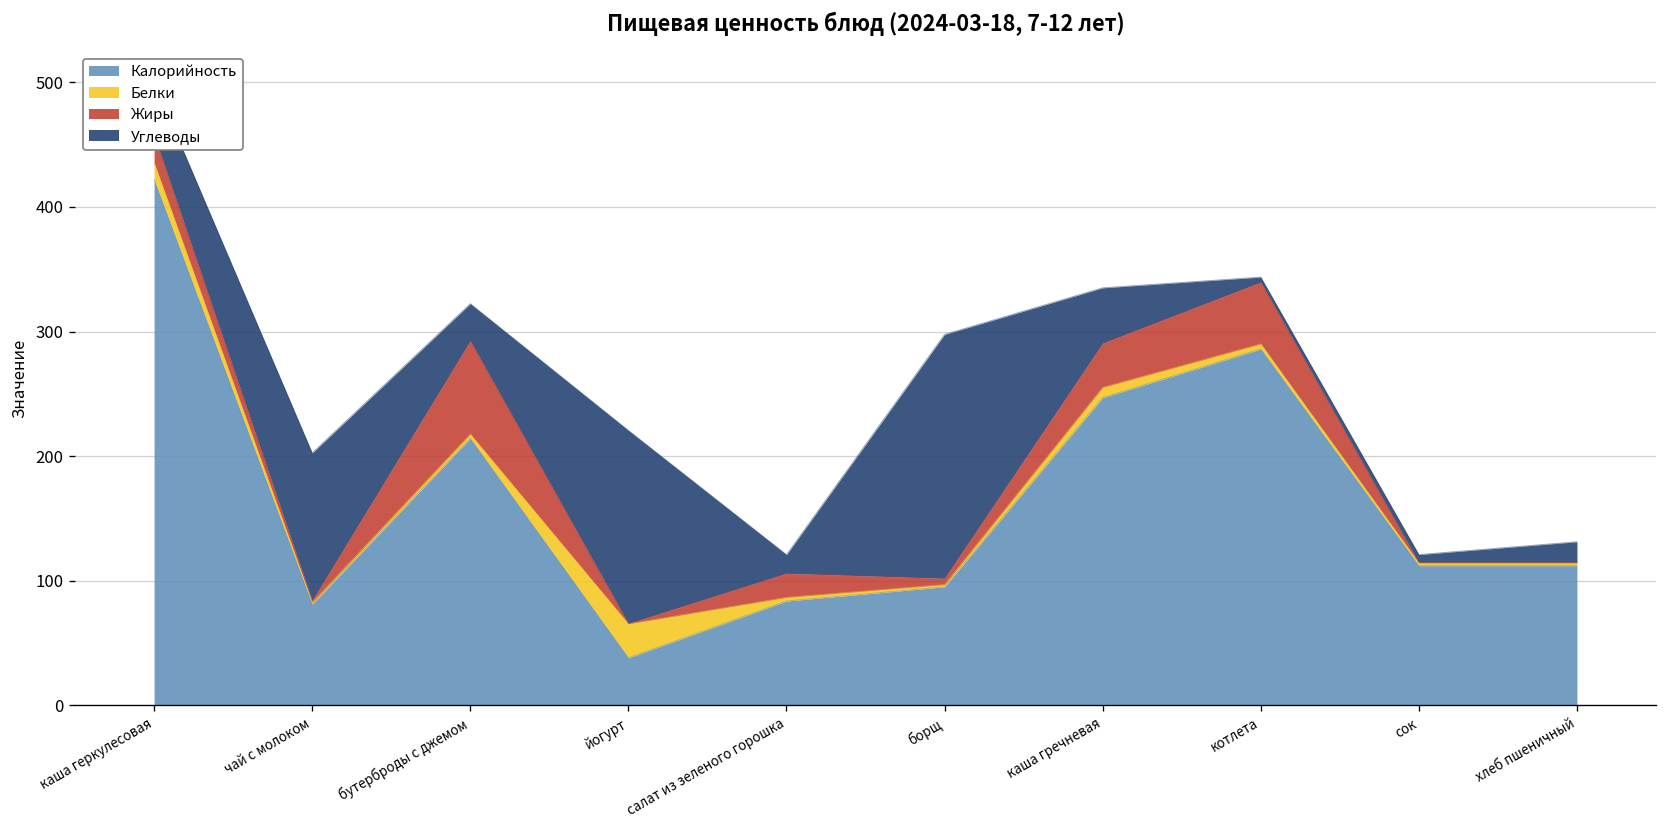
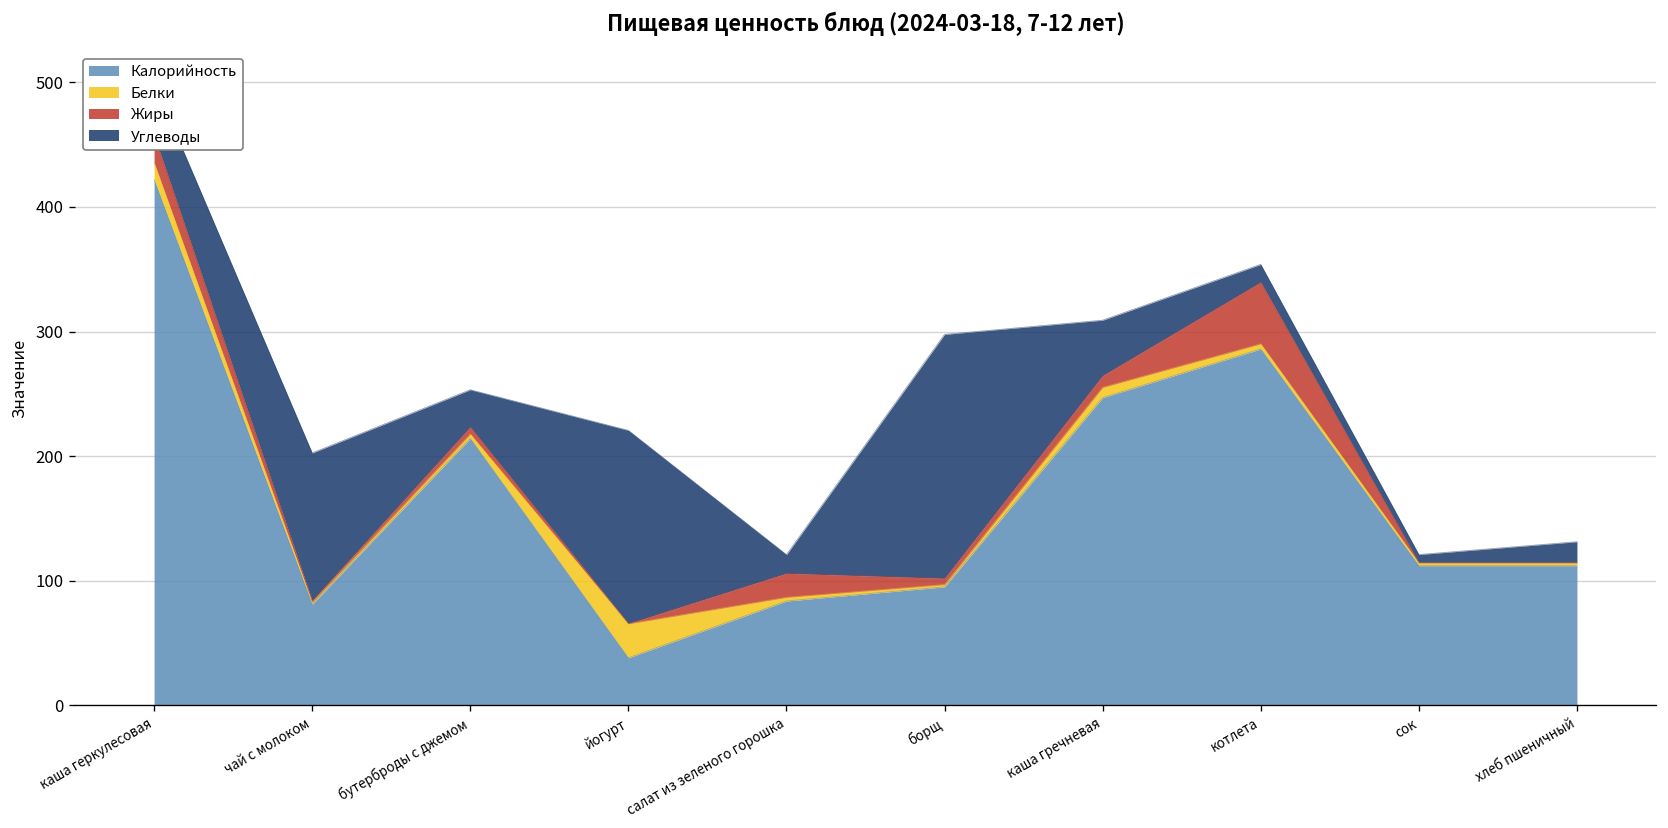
Жиры, бутерброды с джемом: 75 -> 6
Жиры, каша гречневая: 35 -> 9
Углеводы, котлета: 4 -> 14
